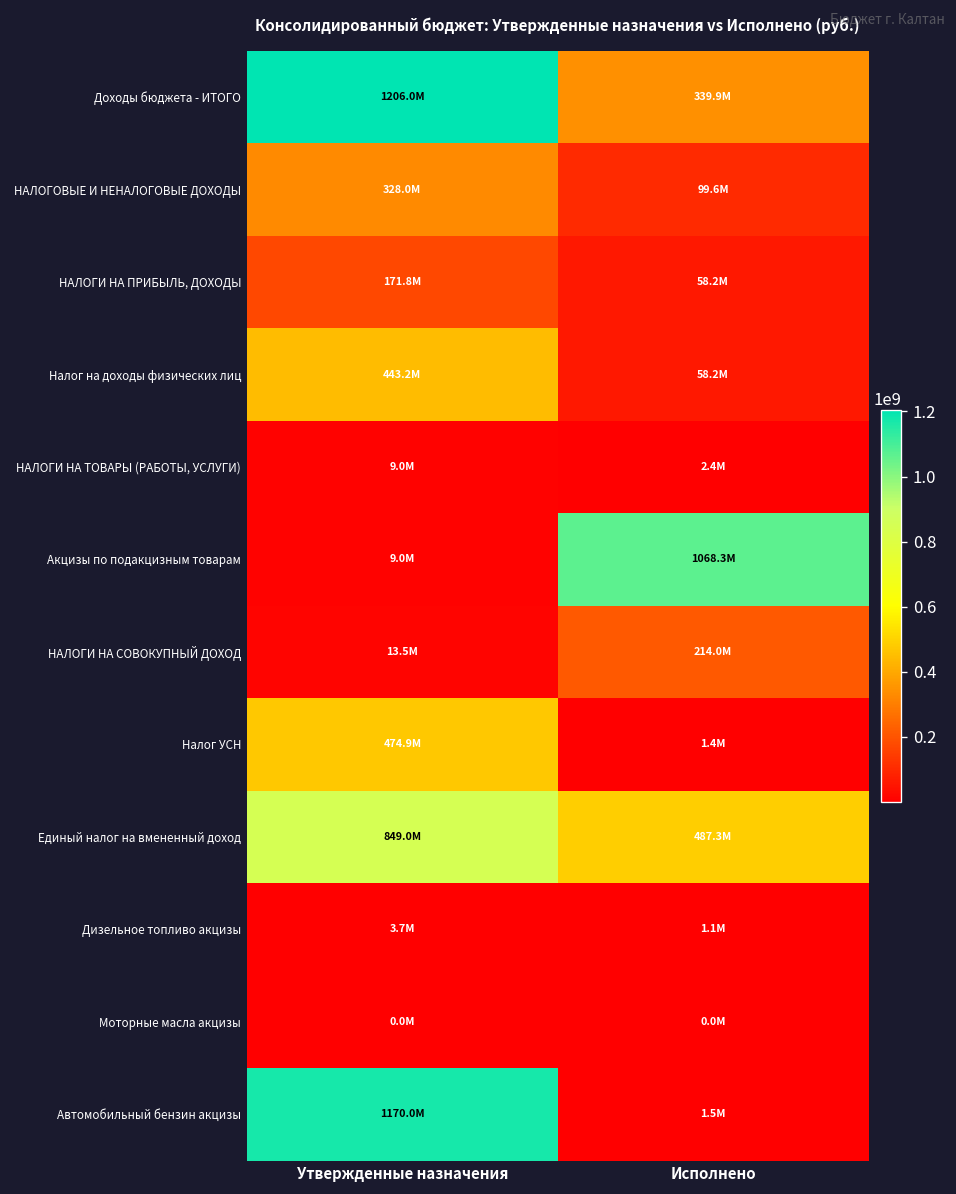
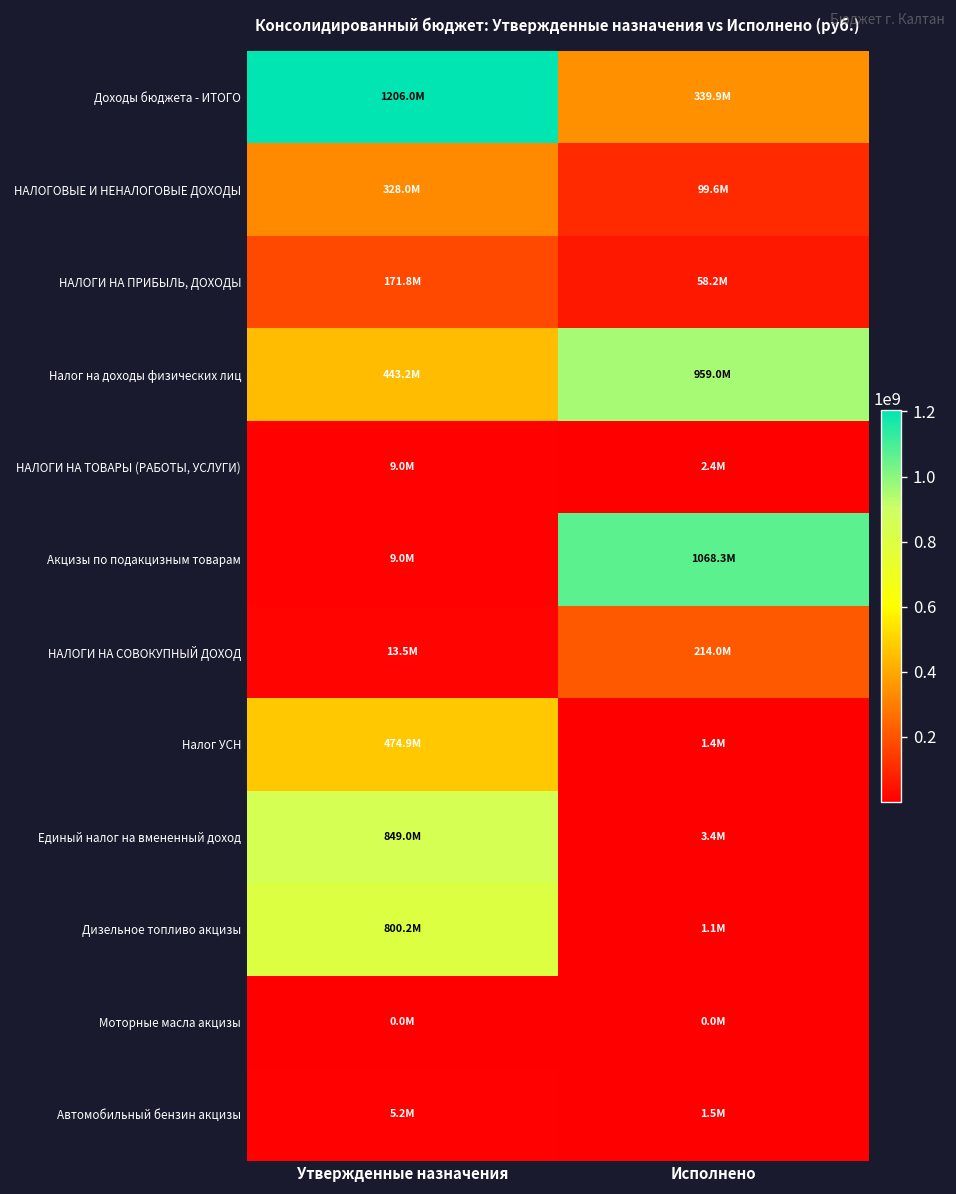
Налог на доходы физических лиц, Исполнено: 58.2M -> 959.0M
Единый налог на вмененный доход, Исполнено: 487.3M -> 3.4M
Дизельное топливо акцизы, Утвержденные назначения: 3.7M -> 800.2M
Автомобильный бензин акцизы, Утвержденные назначения: 1170.0M -> 5.2M
